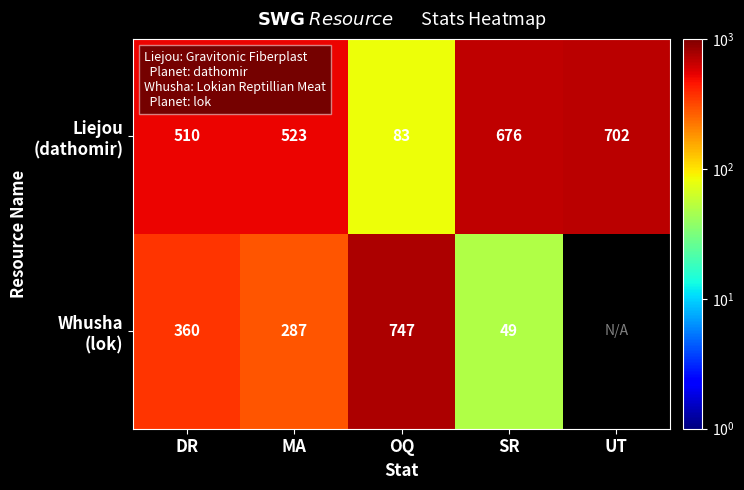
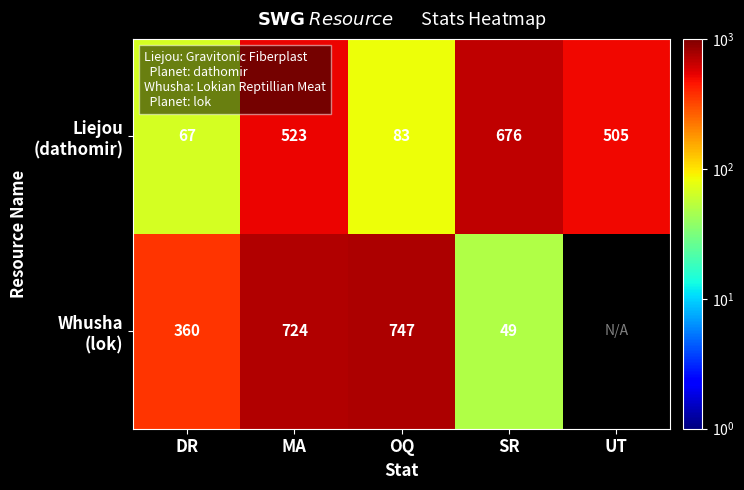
Liejou (dathomir), DR: 510 -> 67
Liejou (dathomir), UT: 702 -> 505
Whusha (lok), MA: 287 -> 724
